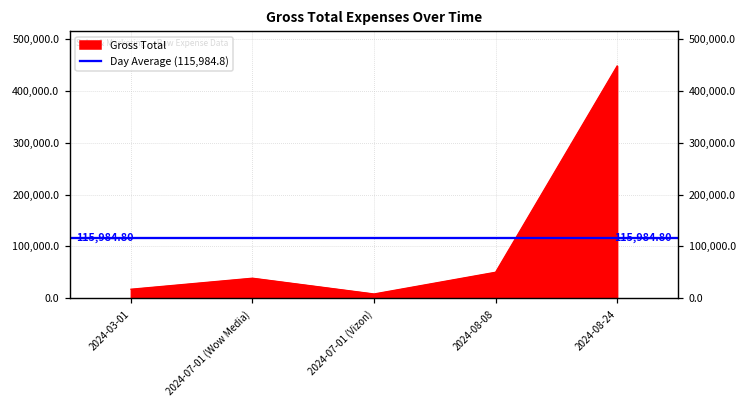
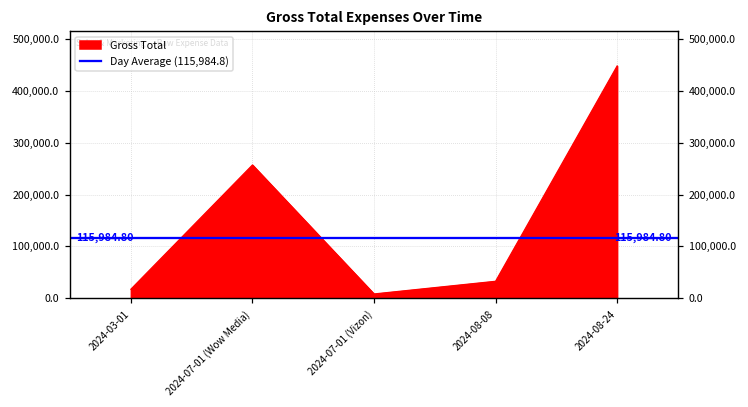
2024-07-01 (Wow Media): 40,000 -> 260,000
2024-08-08: 50,000 -> 30,000
